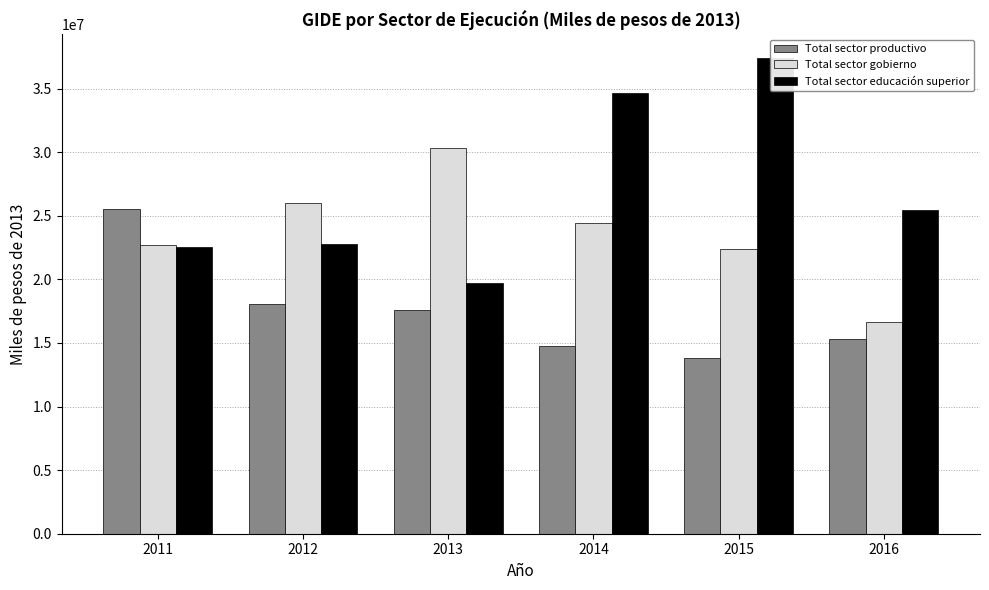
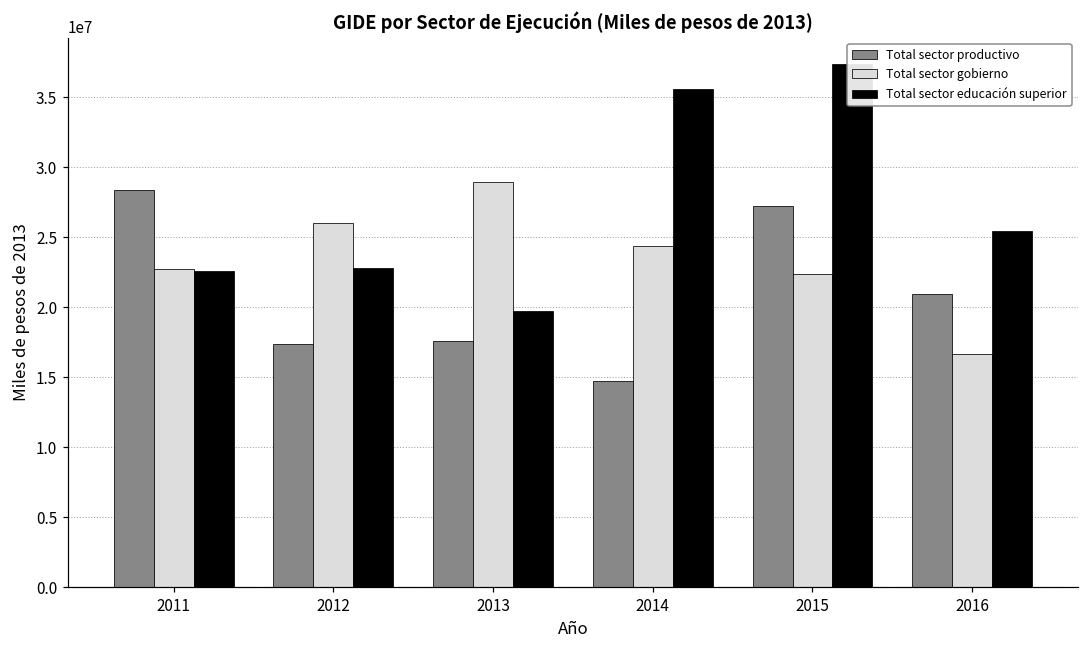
Total sector productivo, 2011: 25500000 -> 28400000
Total sector productivo, 2012: 18100000 -> 17400000
Total sector gobierno, 2013: 30300000 -> 28900000
Total sector educación superior, 2014: 34700000 -> 35600000
Total sector productivo, 2015: 13800000 -> 27200000
Total sector productivo, 2016: 15300000 -> 21000000
